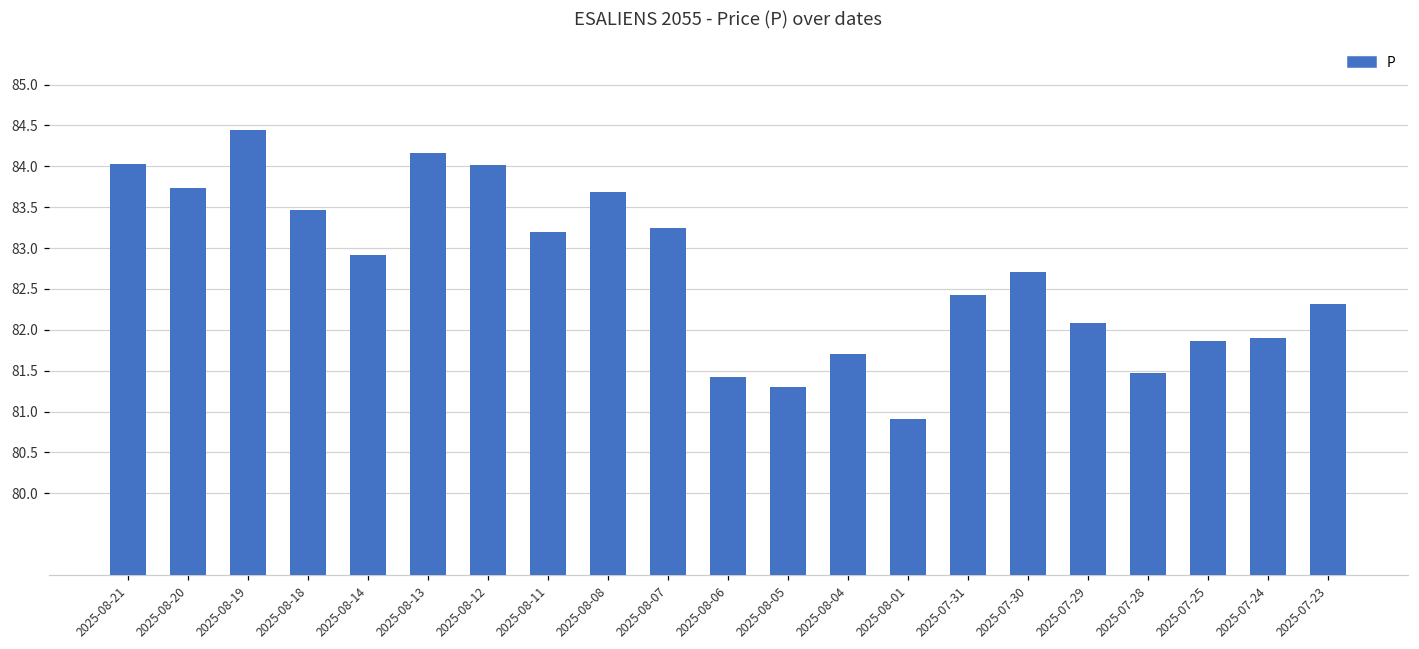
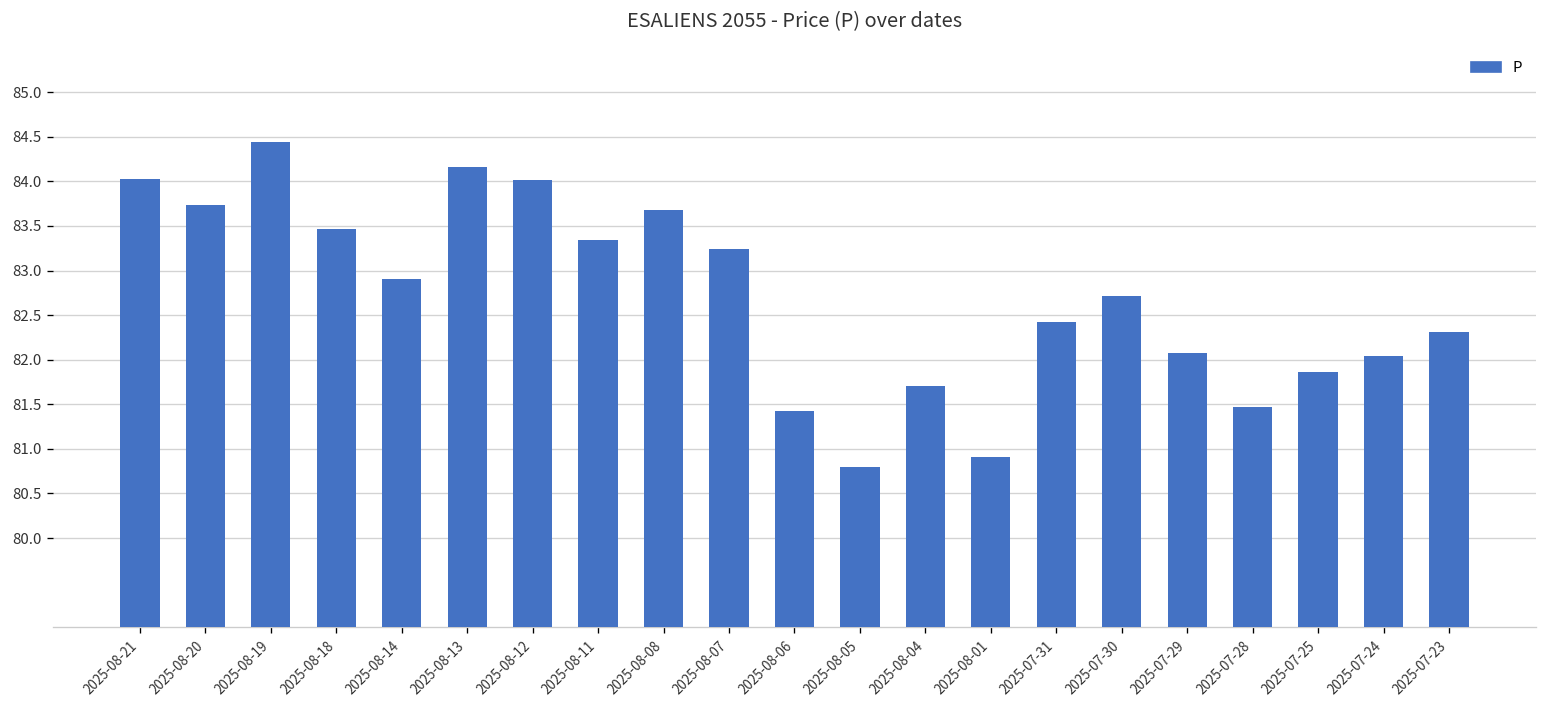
2025-08-11: 83.2 -> 83.3
2025-08-05: 81.3 -> 80.8
2025-07-24: 81.9 -> 82.0
